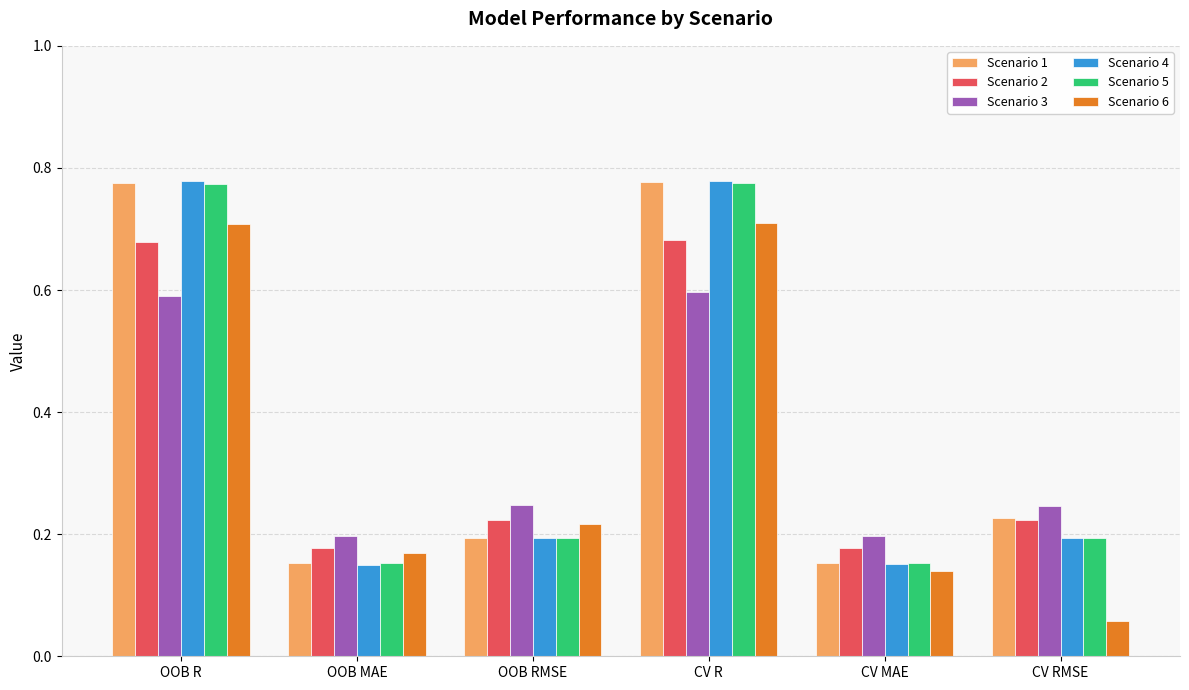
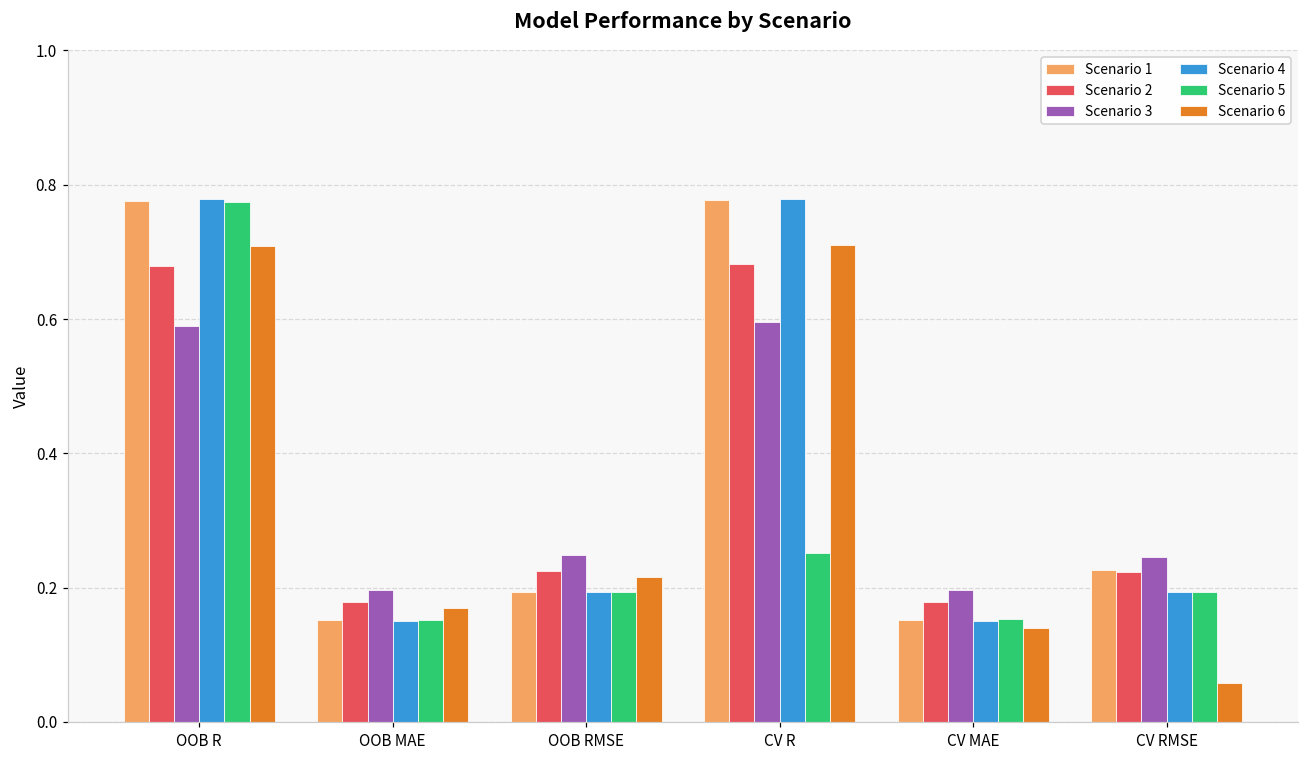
Scenario 5, CV R: 0.78 -> 0.25
